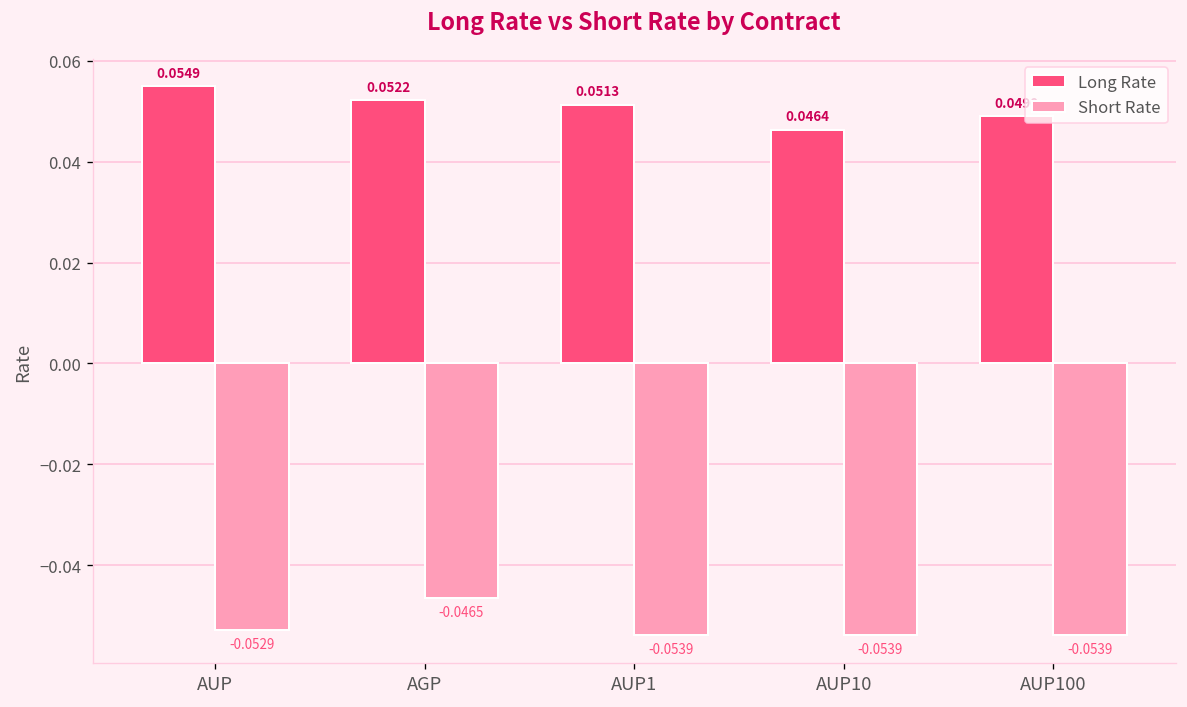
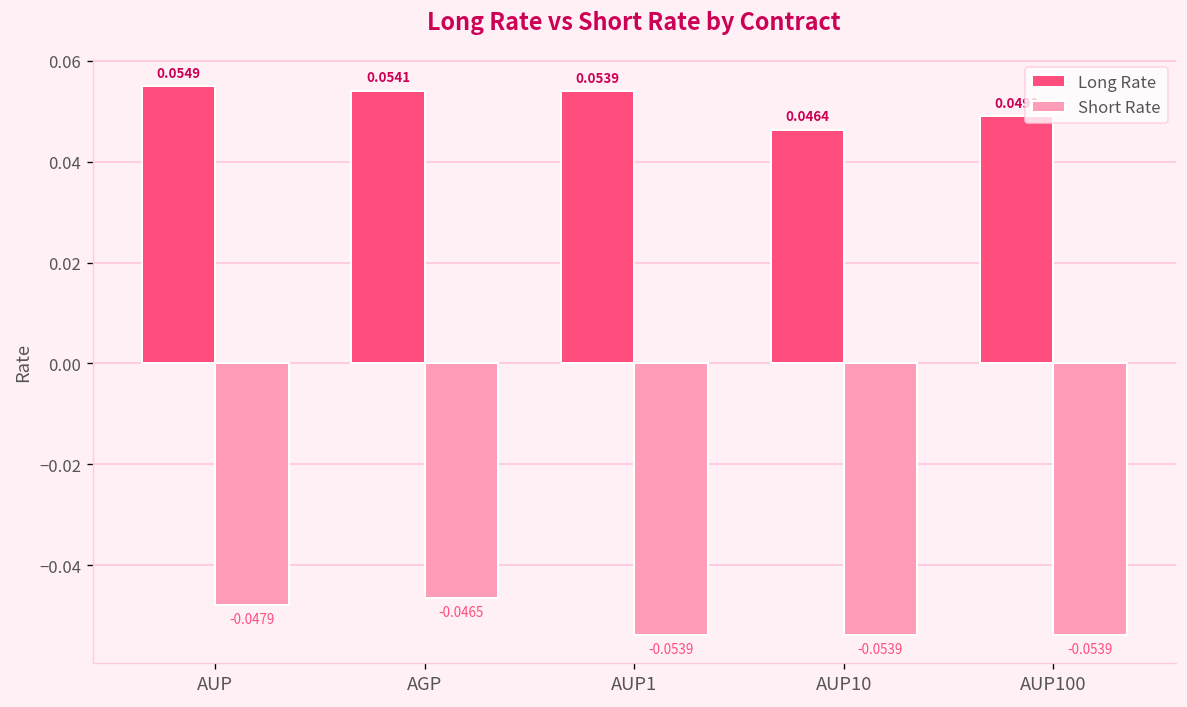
Short Rate, AUP: -0.0529 -> -0.0479
Long Rate, AGP: 0.0522 -> 0.0541
Long Rate, AUP1: 0.0513 -> 0.0539
